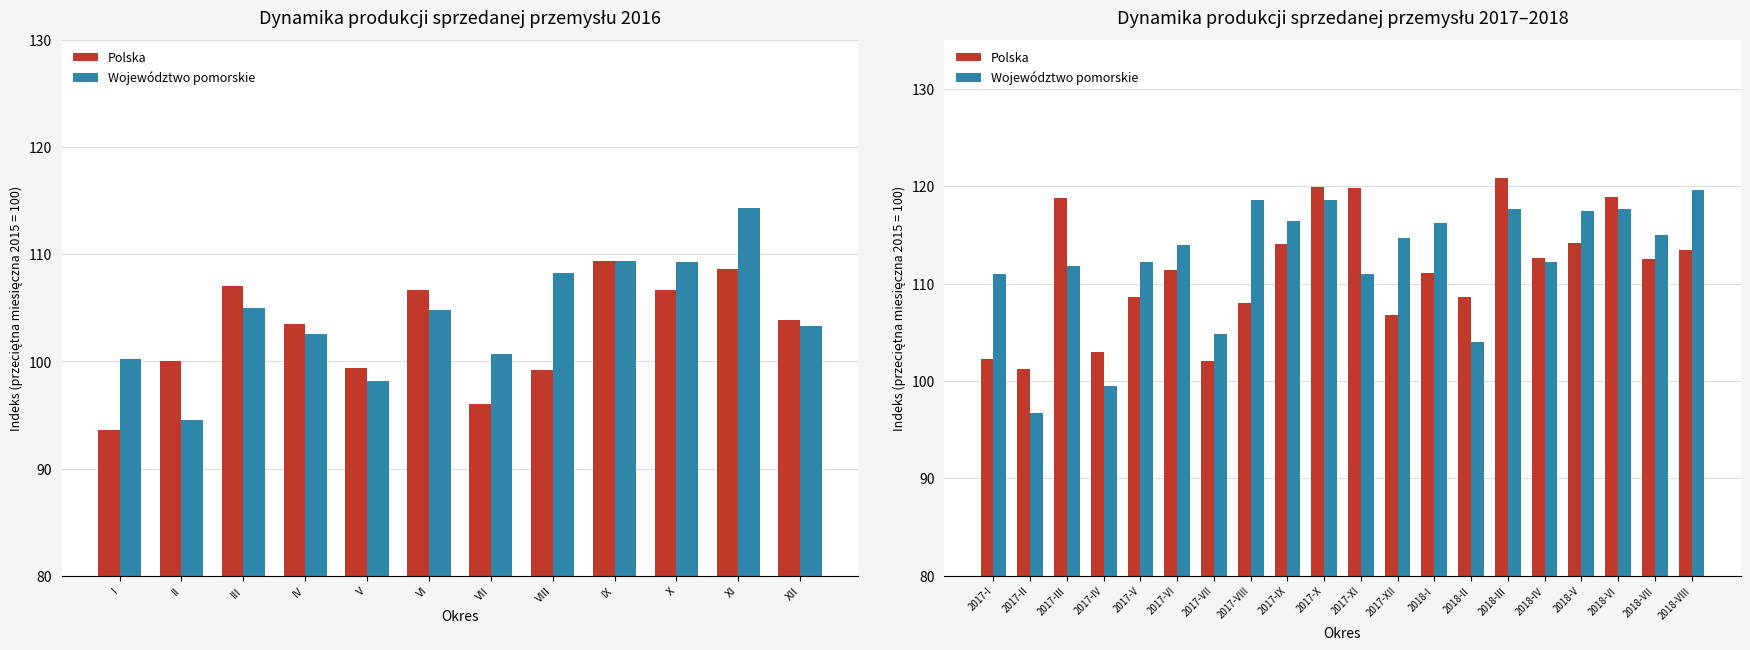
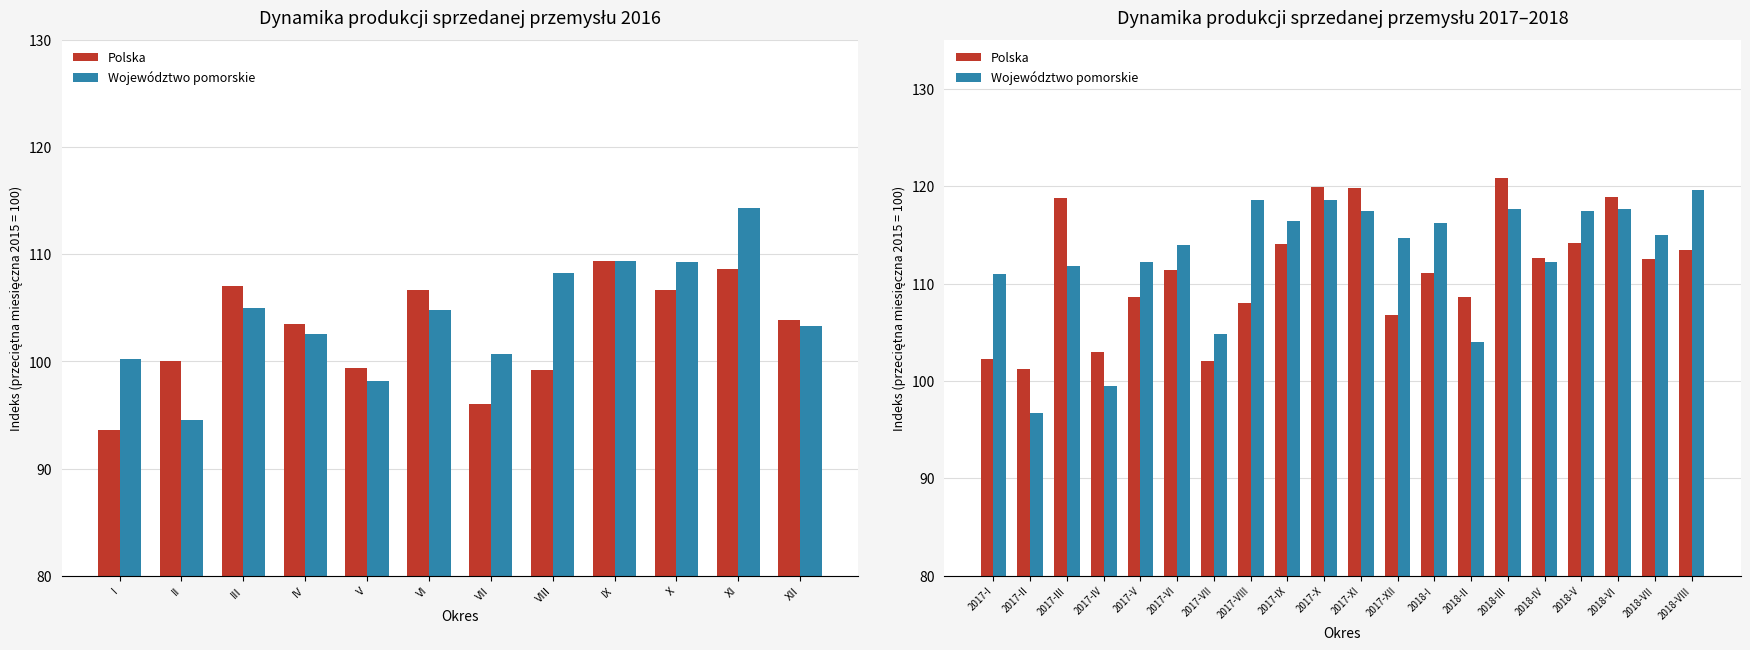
Dynamika produkcji sprzedanej przemysłu 2017–2018, Województwo pomorskie, 2017-XI: 111 -> 118
